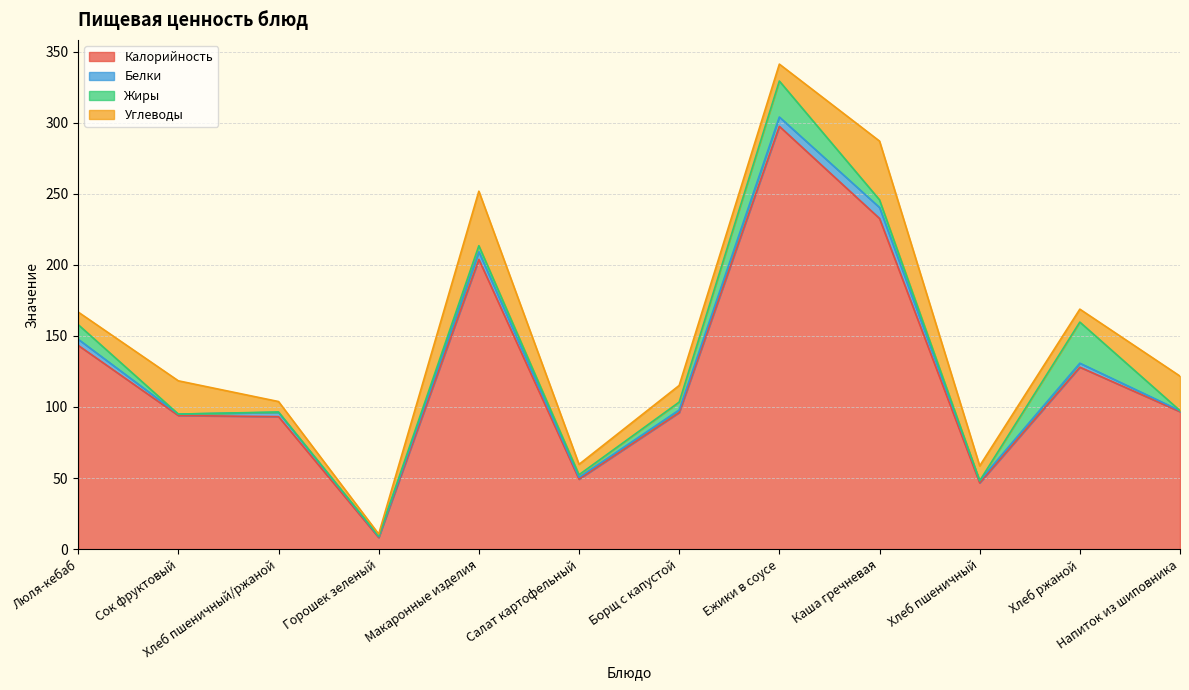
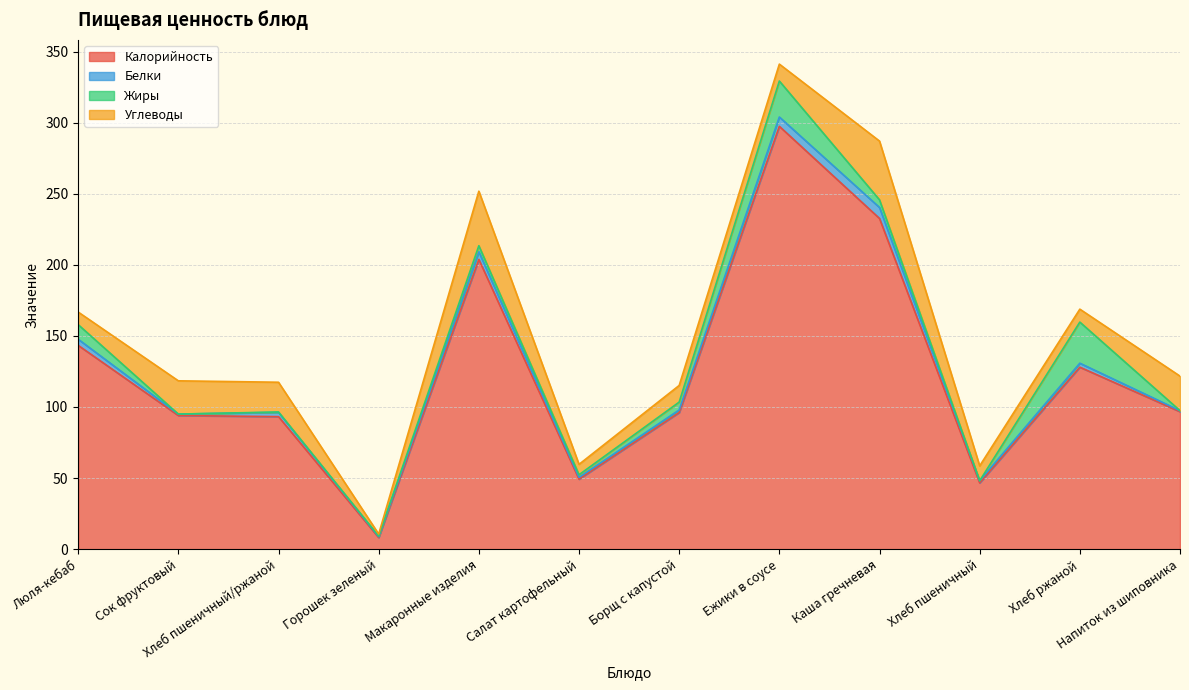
Углеводы, Хлеб пшеничный/ржаной: 7 -> 21
